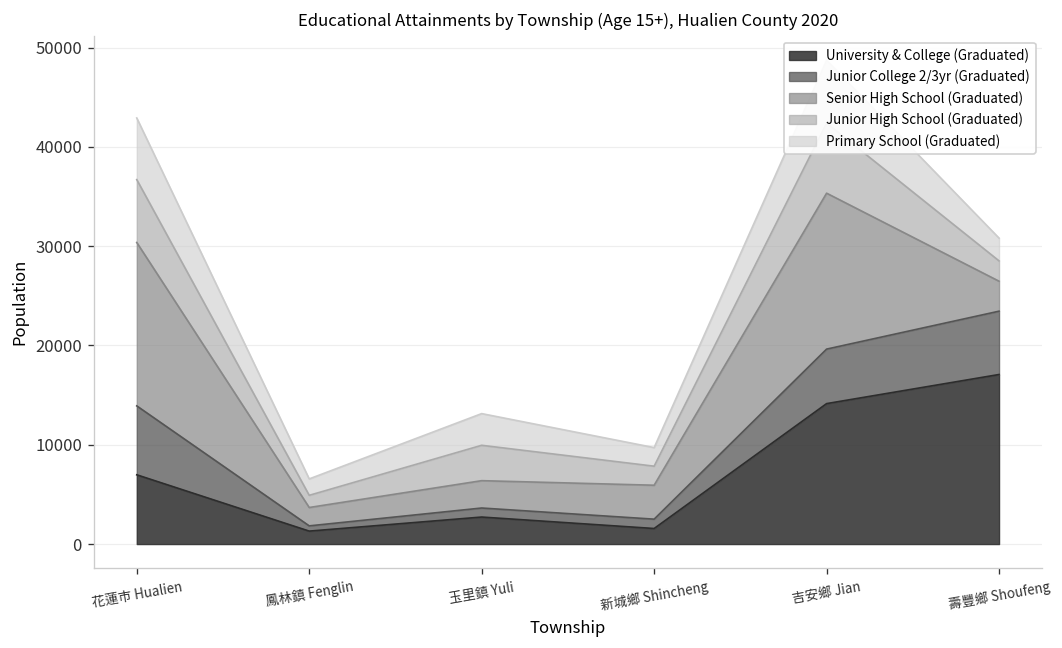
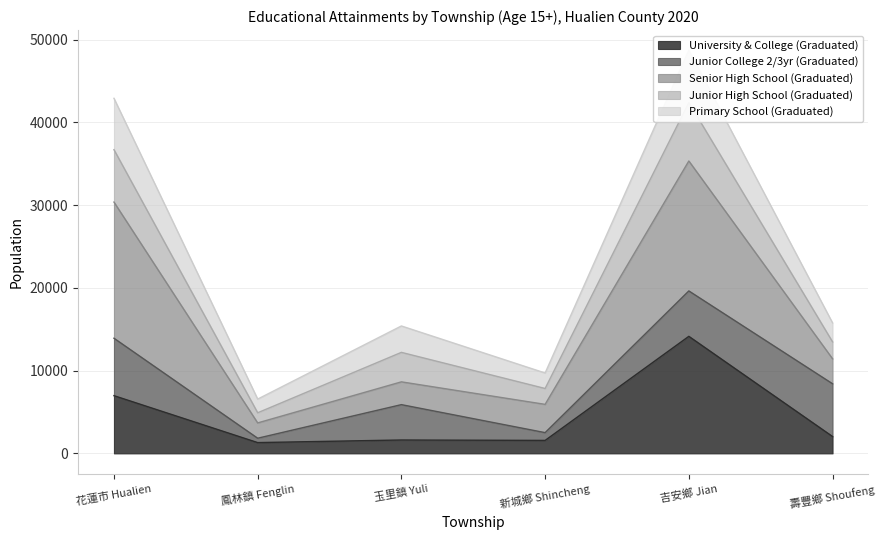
University & College (Graduated), 玉里鎮 Yuli: 3000 -> 2000
Junior College 2/3yr (Graduated), 玉里鎮 Yuli: 1000 -> 4000
University & College (Graduated), 壽豐鄉 Shoufeng: 17000 -> 2000
